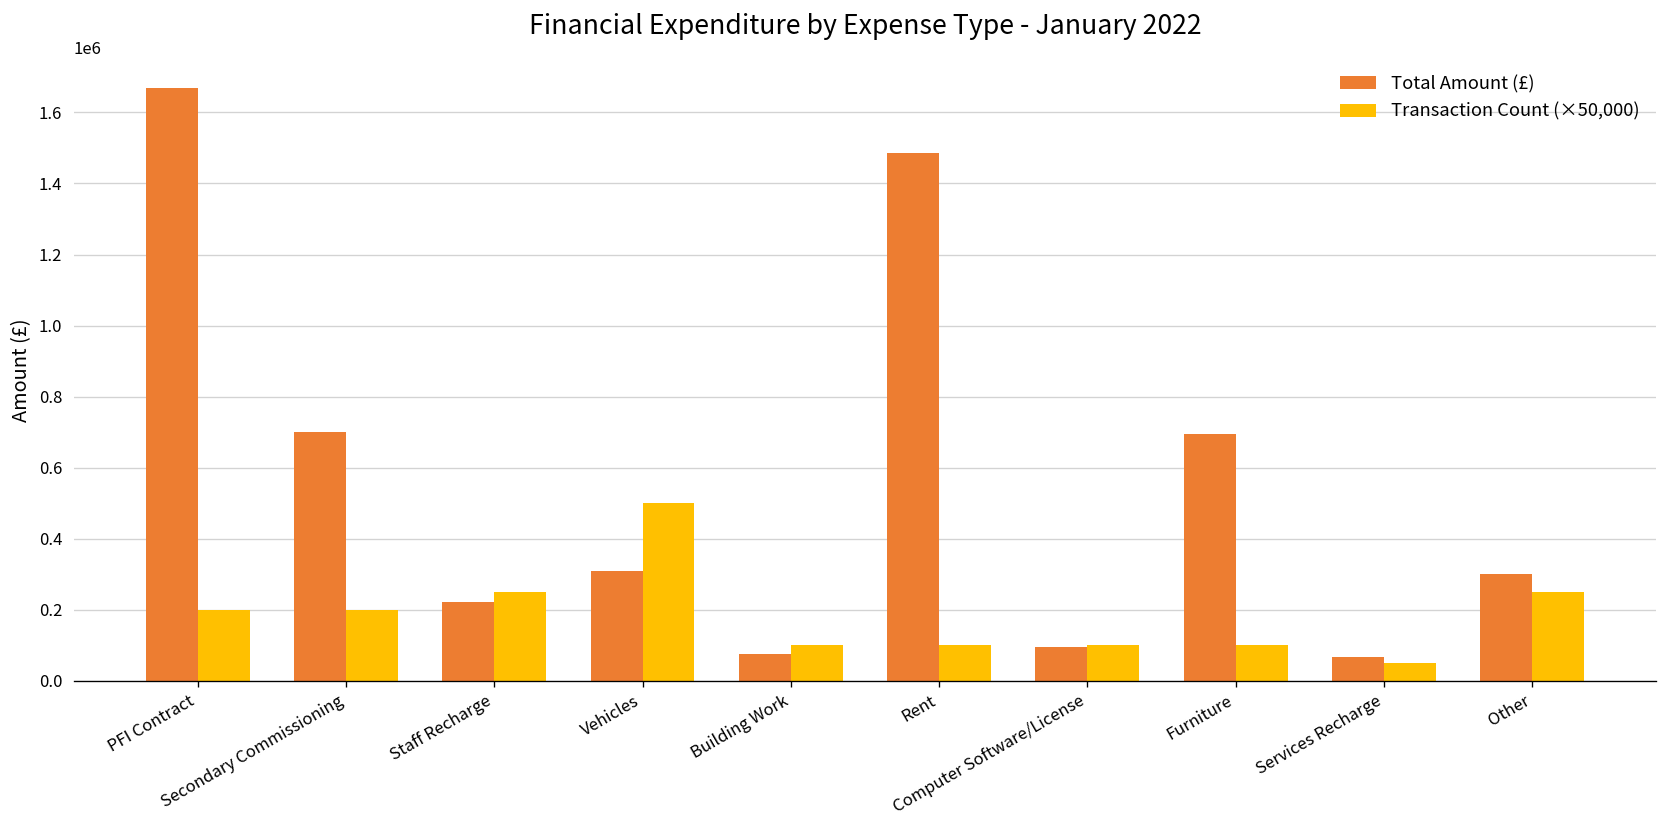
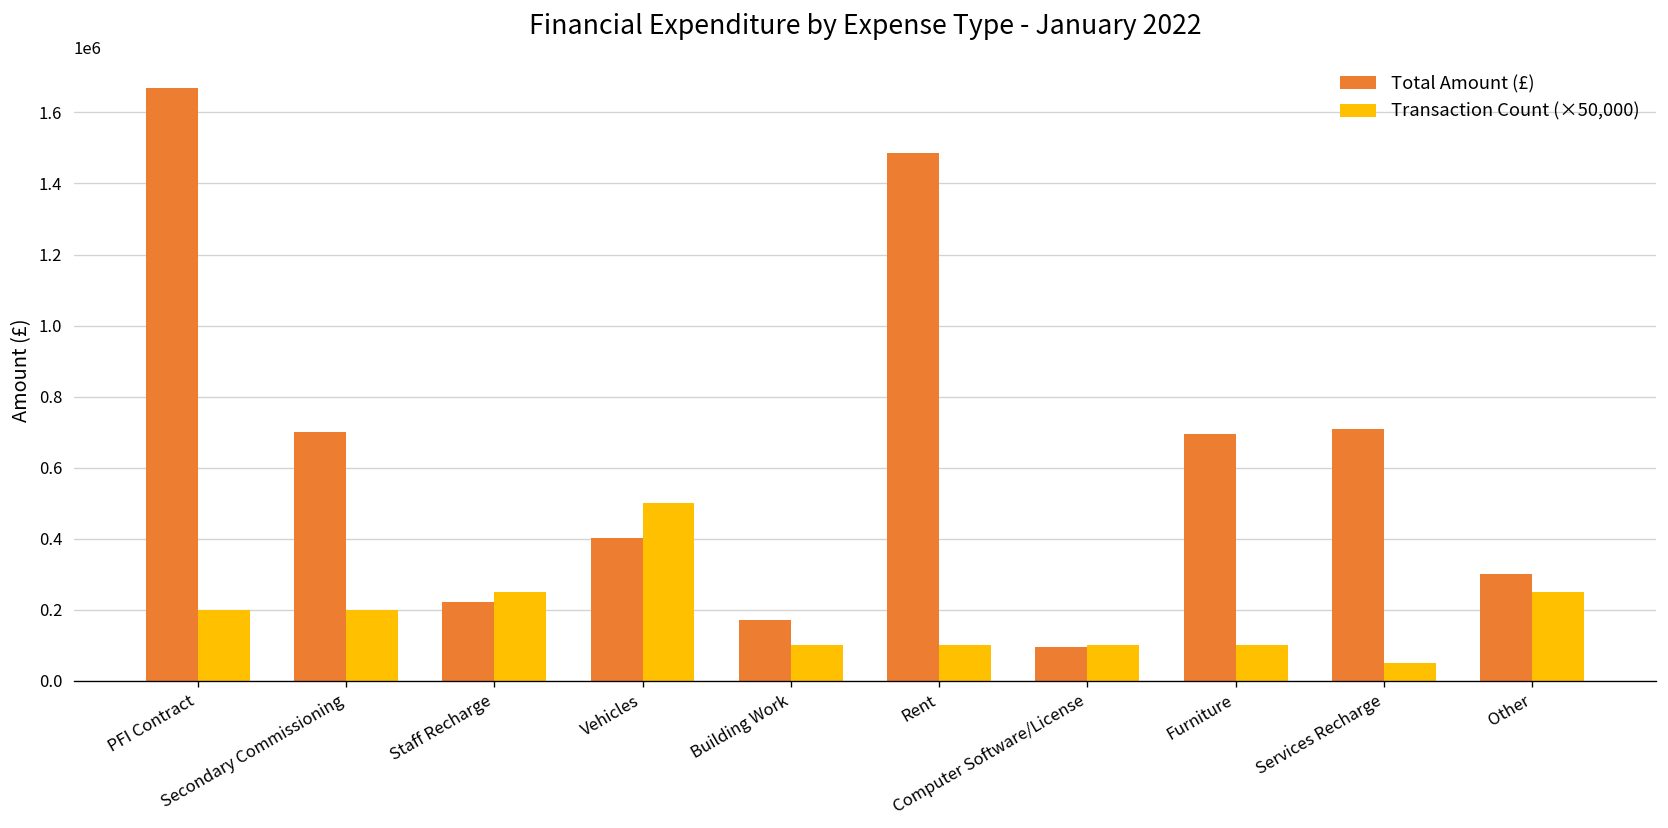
Total Amount (£), Vehicles: 310000 -> 400000
Total Amount (£), Building Work: 70000 -> 170000
Total Amount (£), Services Recharge: 70000 -> 710000
